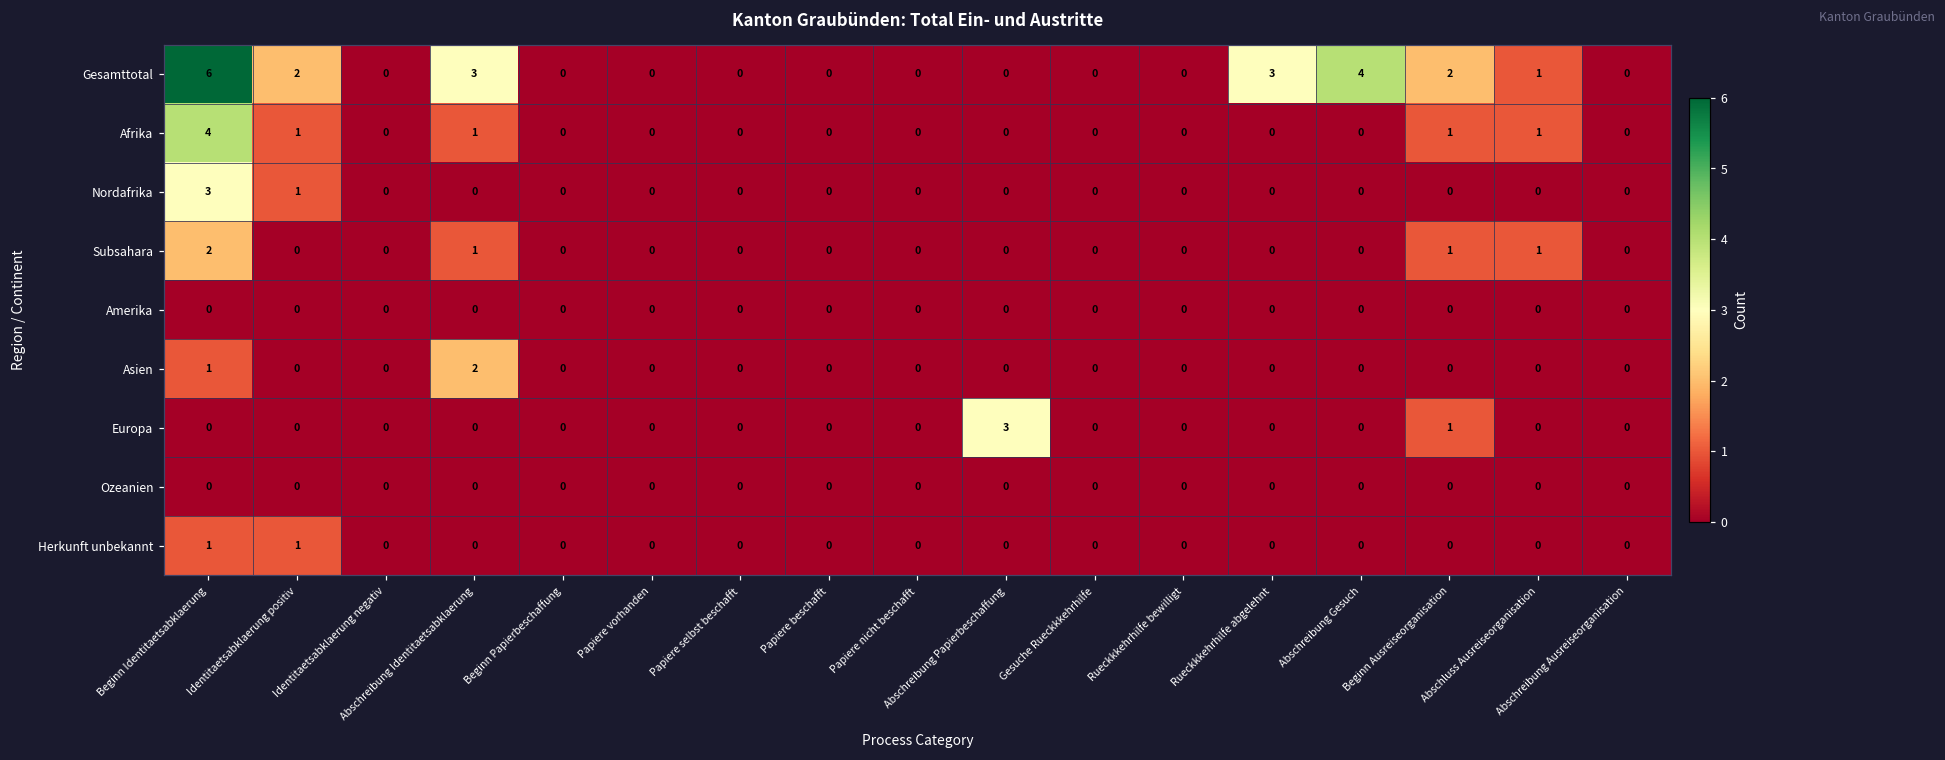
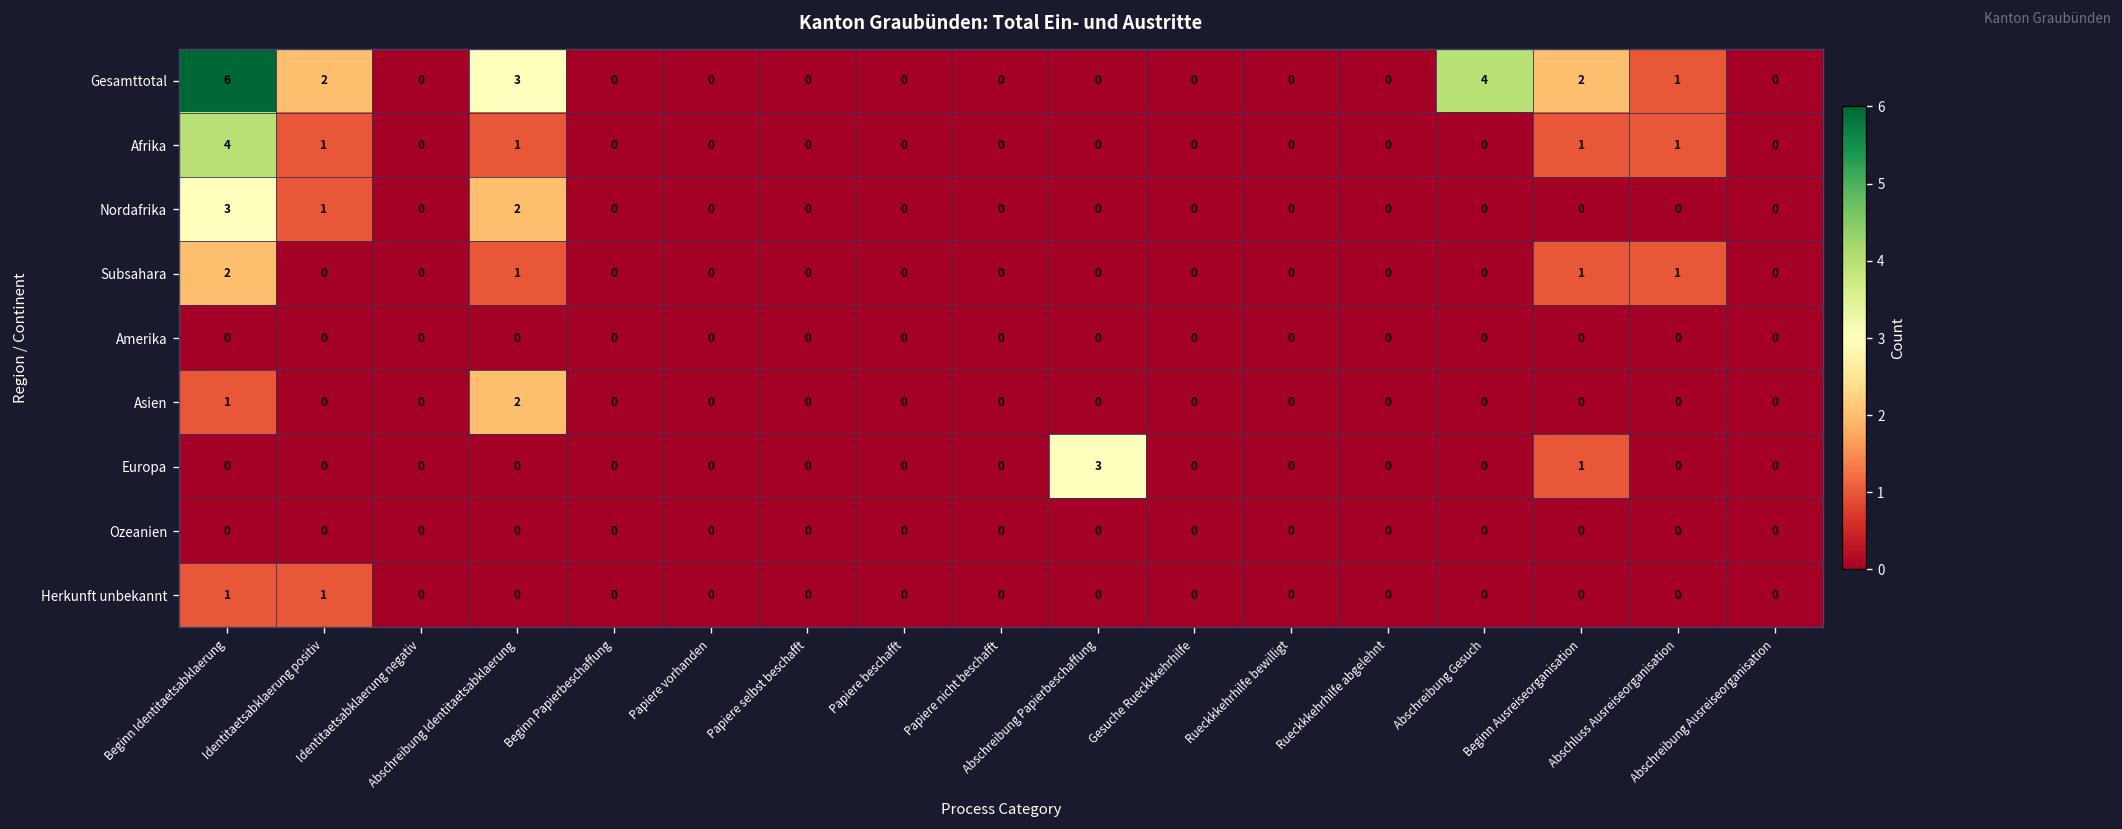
Gesamttotal, Rueckkkehrhilfe abgelehnt: 3 -> 0
Nordafrika, Abschreibung Identitaetsabklaerung: 0 -> 2
